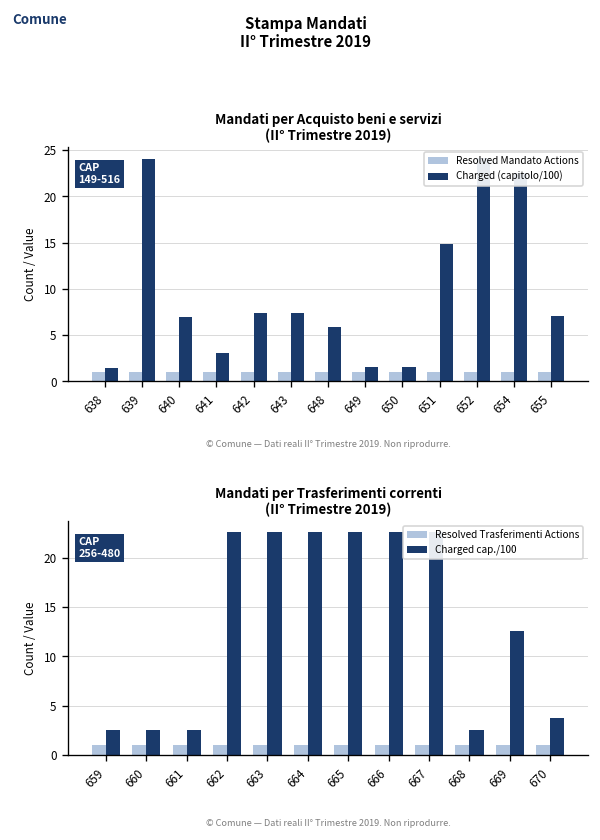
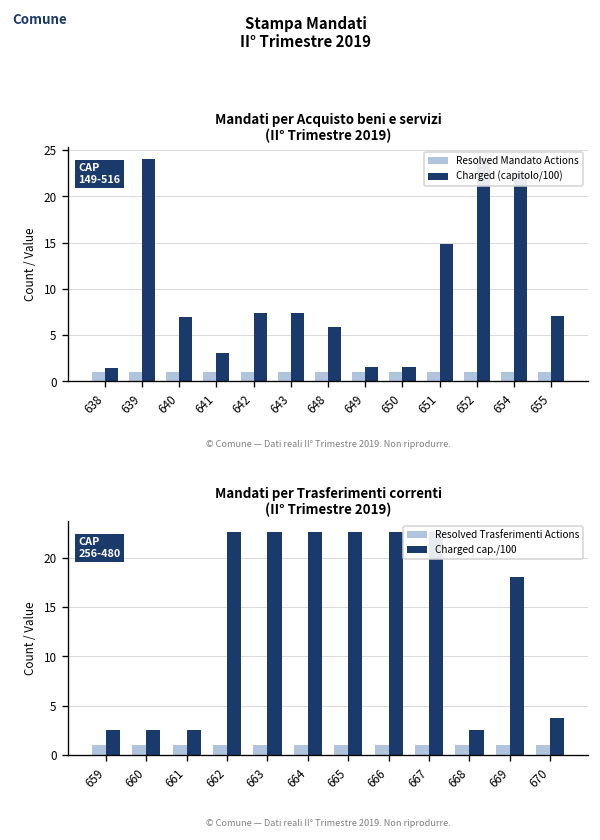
Mandati per Trasferimenti correnti (II° Trimestre 2019), Charged cap./100, 669: 13 -> 18
